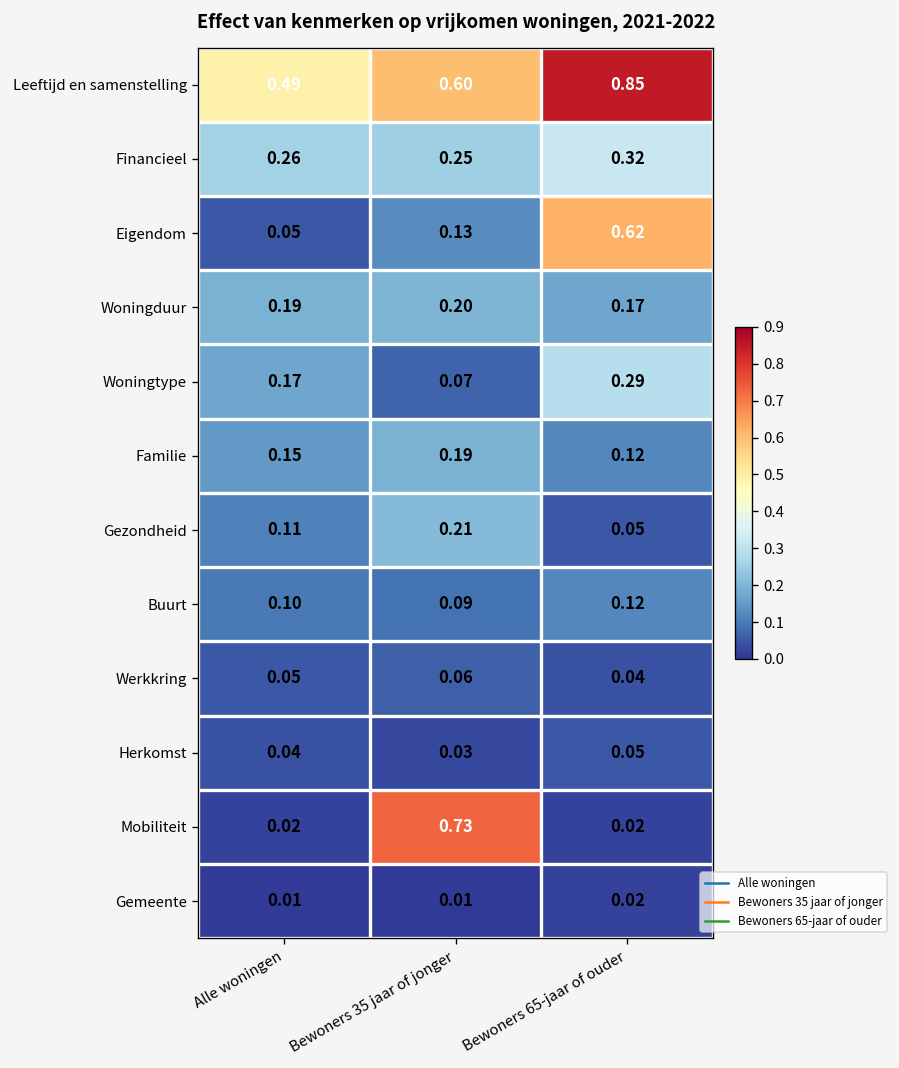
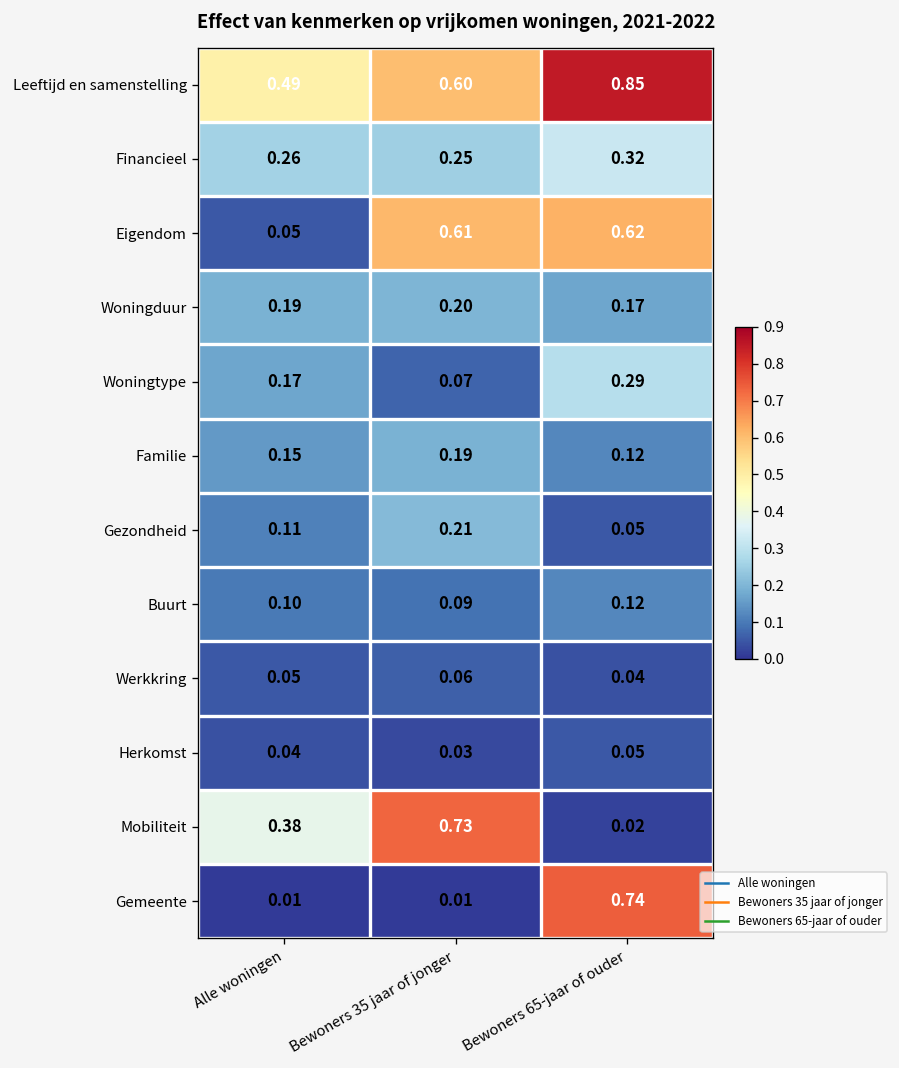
Eigendom, Bewoners 35 jaar of jonger: 0.13 -> 0.61
Mobiliteit, Alle woningen: 0.02 -> 0.38
Gemeente, Bewoners 65-jaar of ouder: 0.02 -> 0.74
